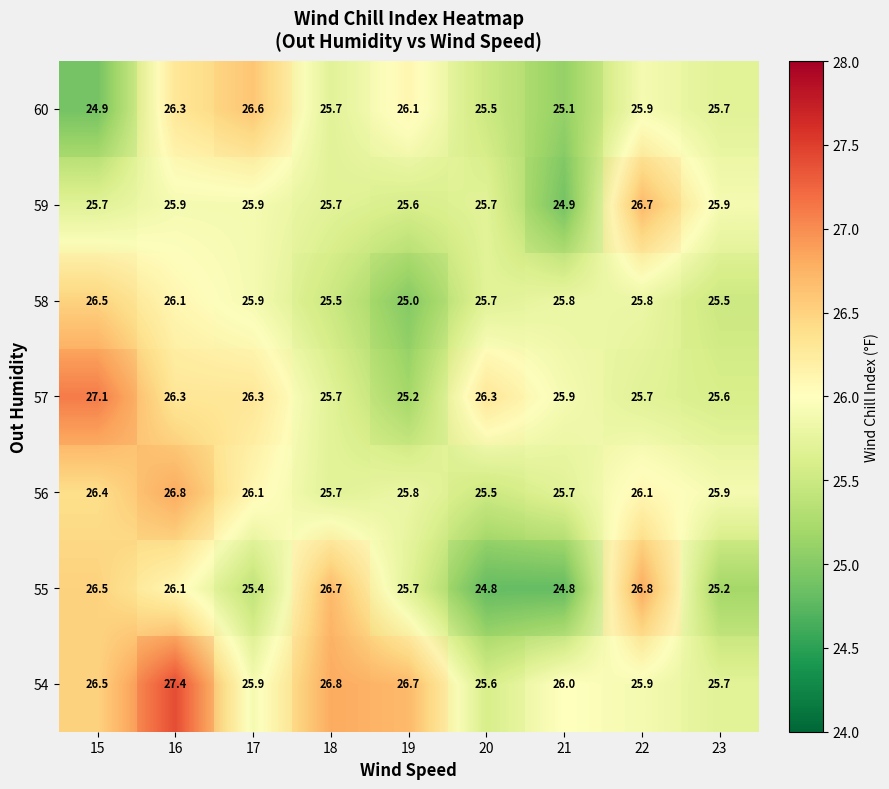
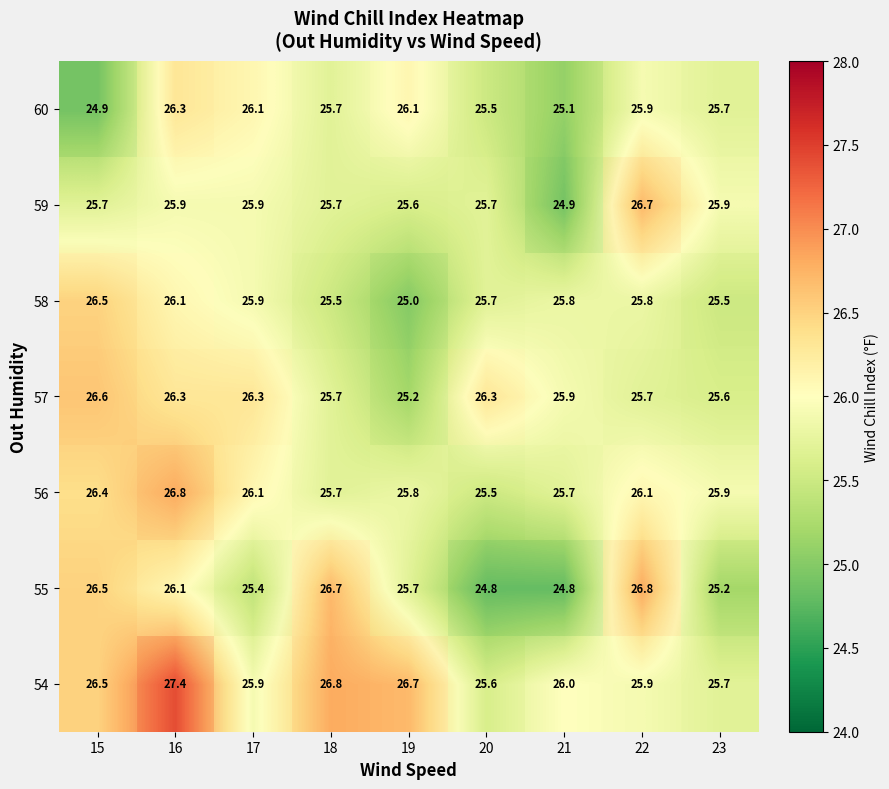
60, 17: 26.6 -> 26.1
57, 15: 27.1 -> 26.6
